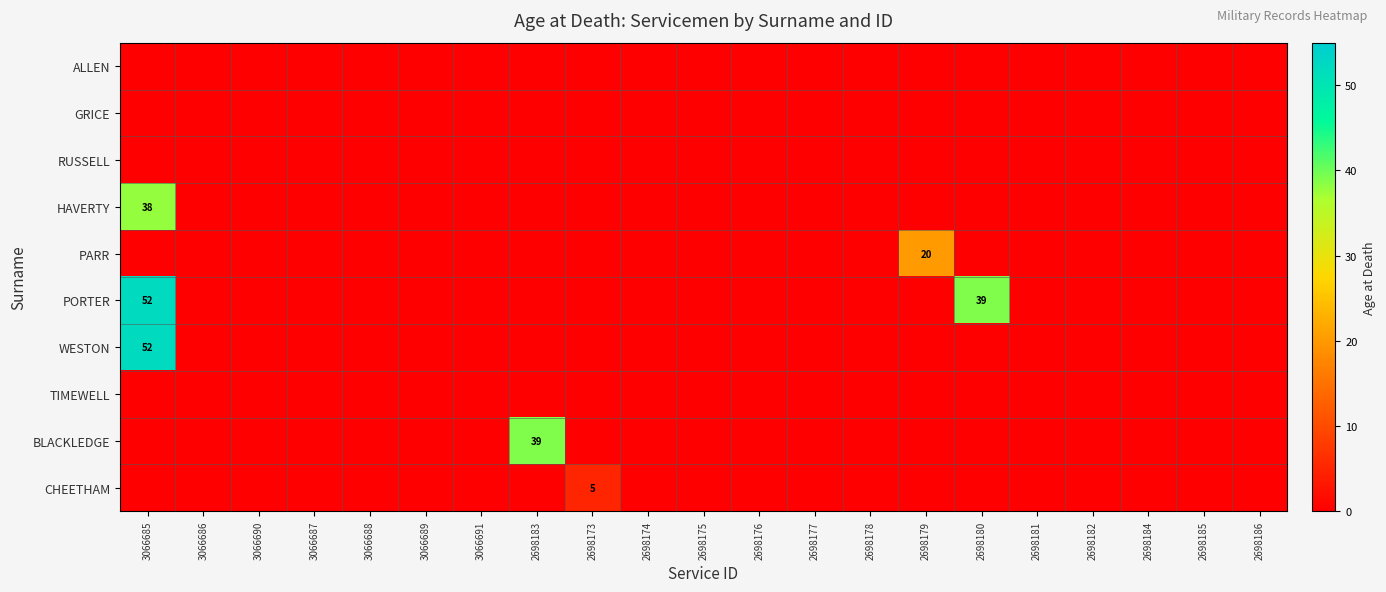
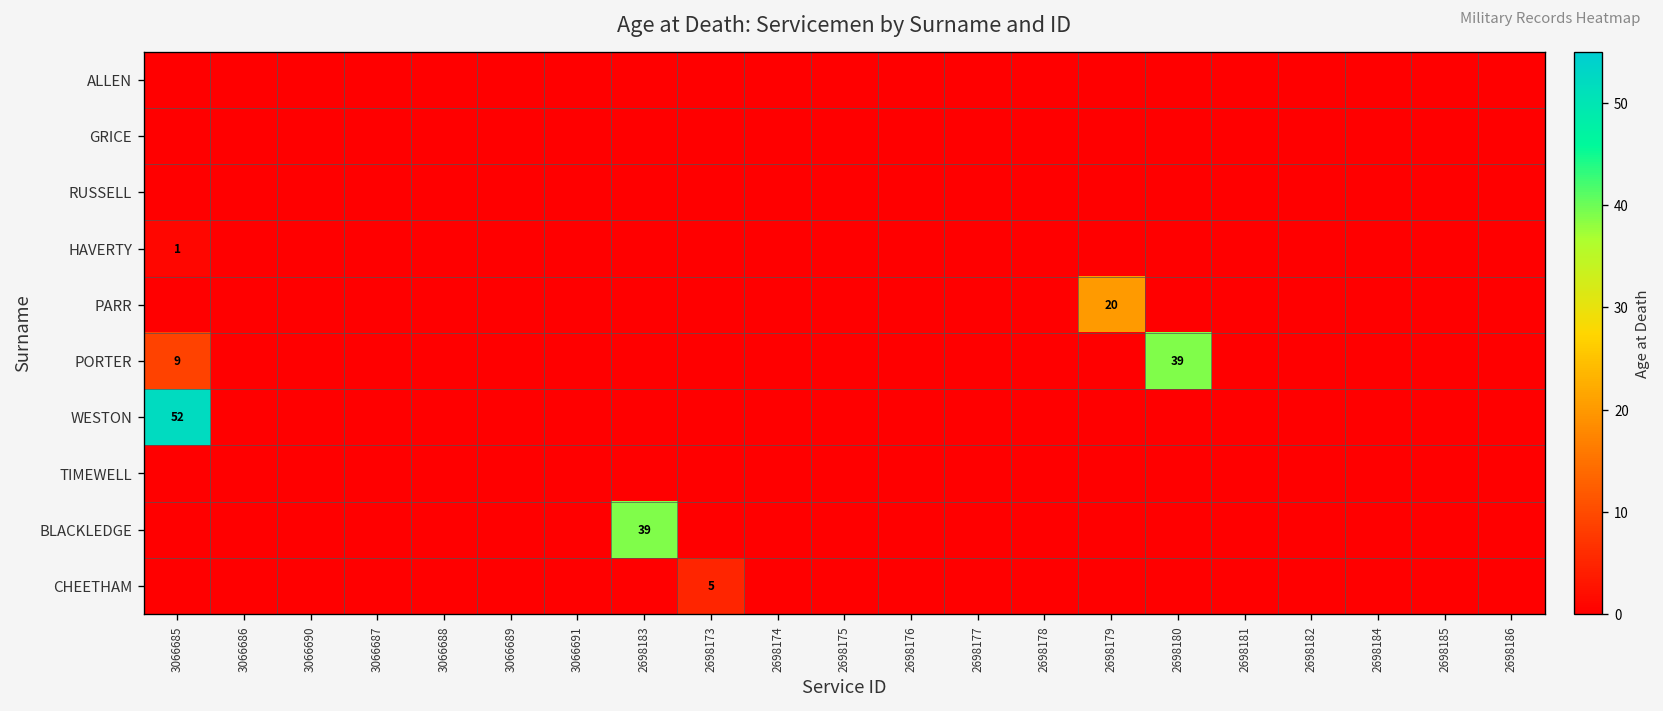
HAVERTY, 3066685: 38 -> 1
PORTER, 3066685: 52 -> 9
